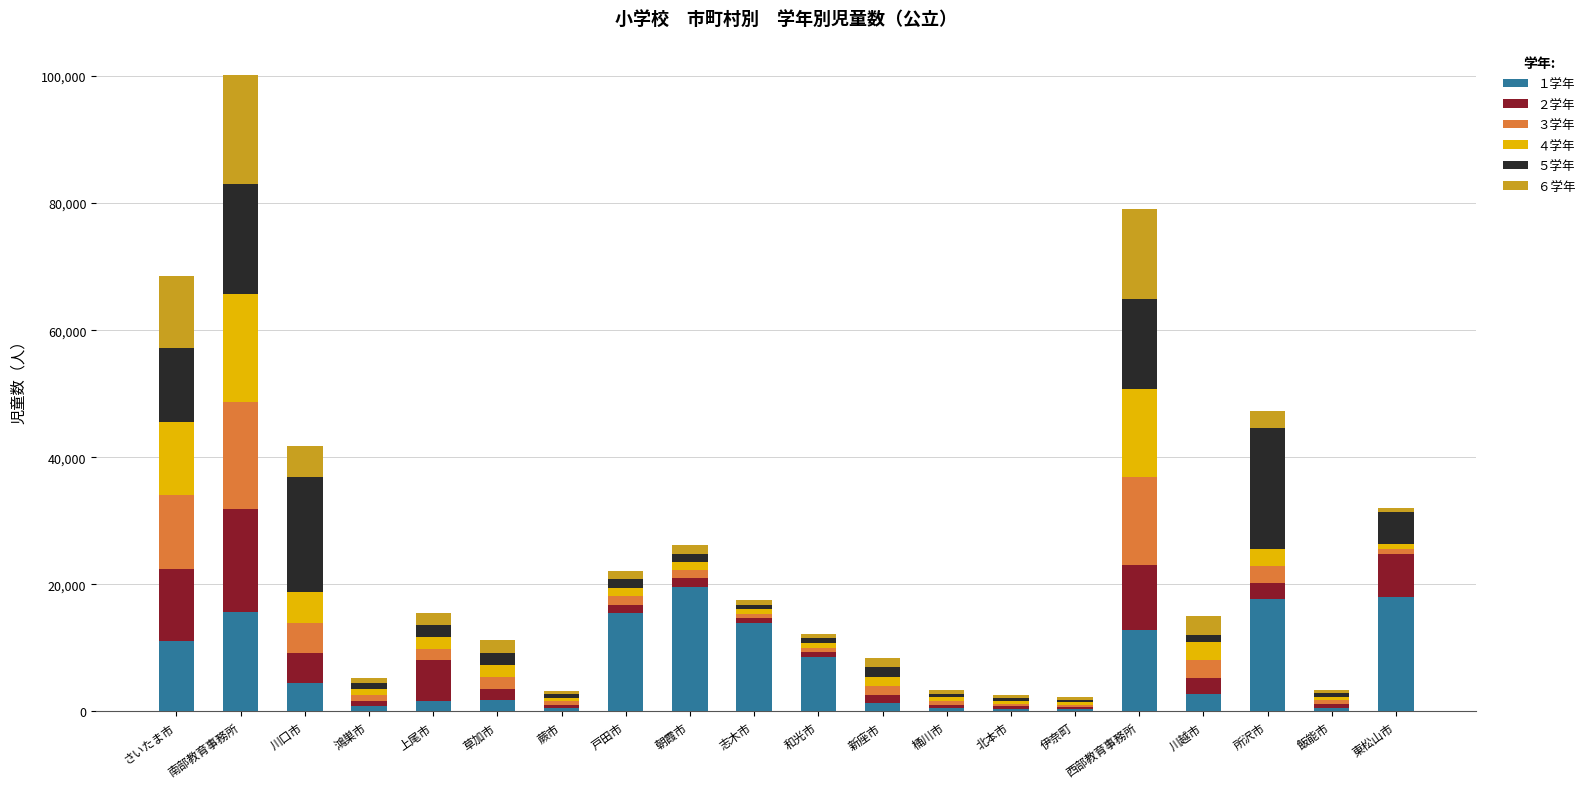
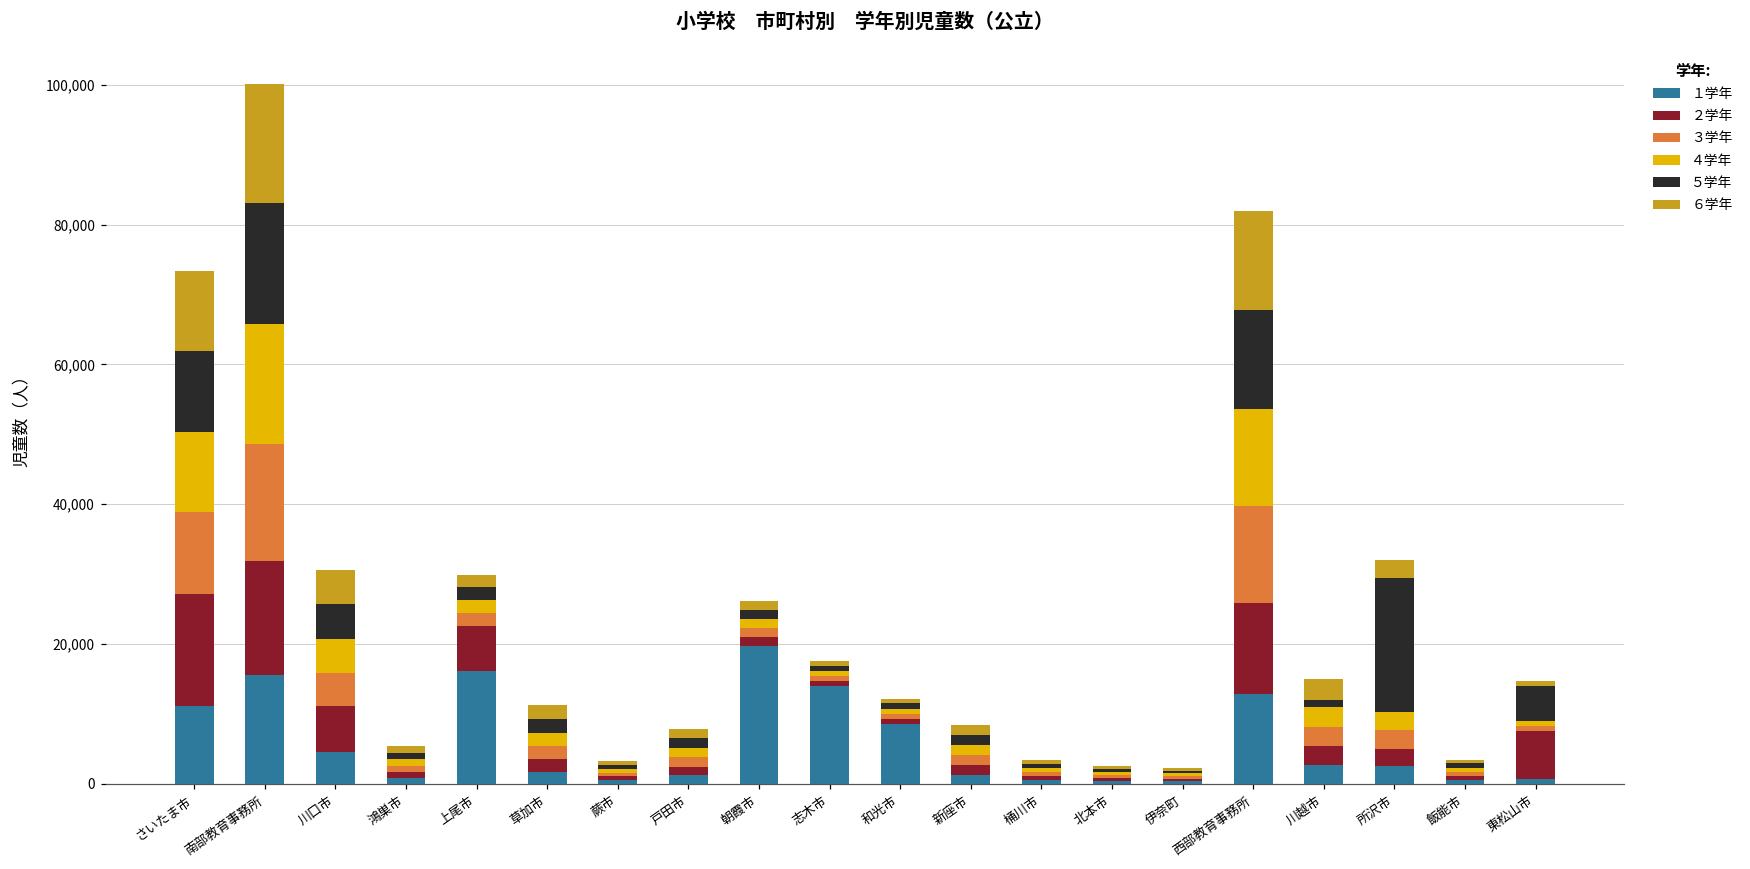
２学年, さいたま市: 11,000 -> 16,000
２学年, 川口市: 5,000 -> 7,000
５学年, 川口市: 18,000 -> 5,000
１学年, 上尾市: 2,000 -> 16,000
１学年, 戸田市: 15,000 -> 1,000
２学年, 西部教育事務所: 10,000 -> 13,000
１学年, 所沢市: 18,000 -> 2,000
１学年, 東松山市: 18,000 -> 1,000
